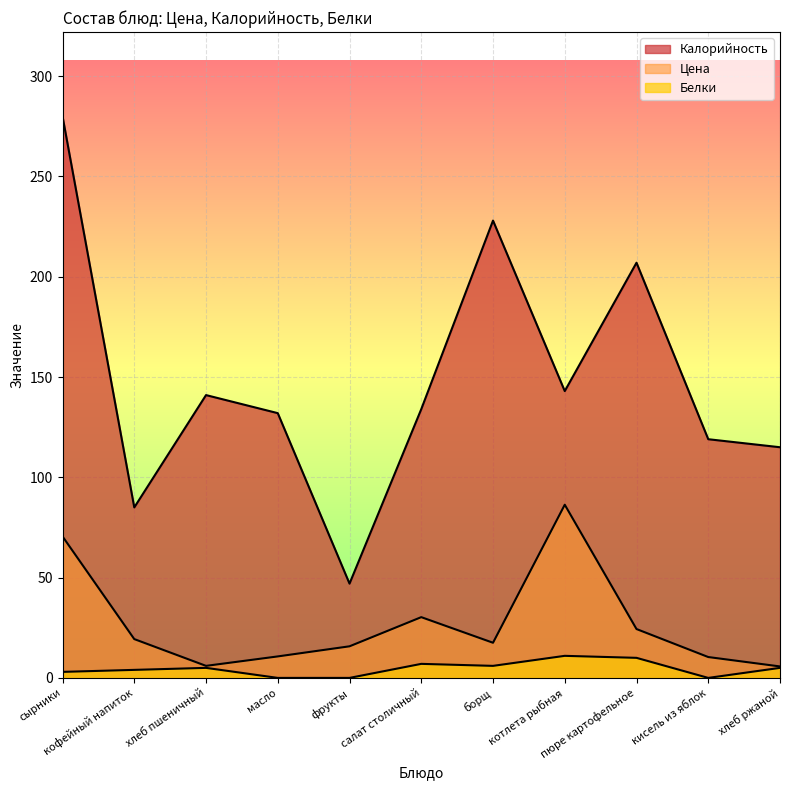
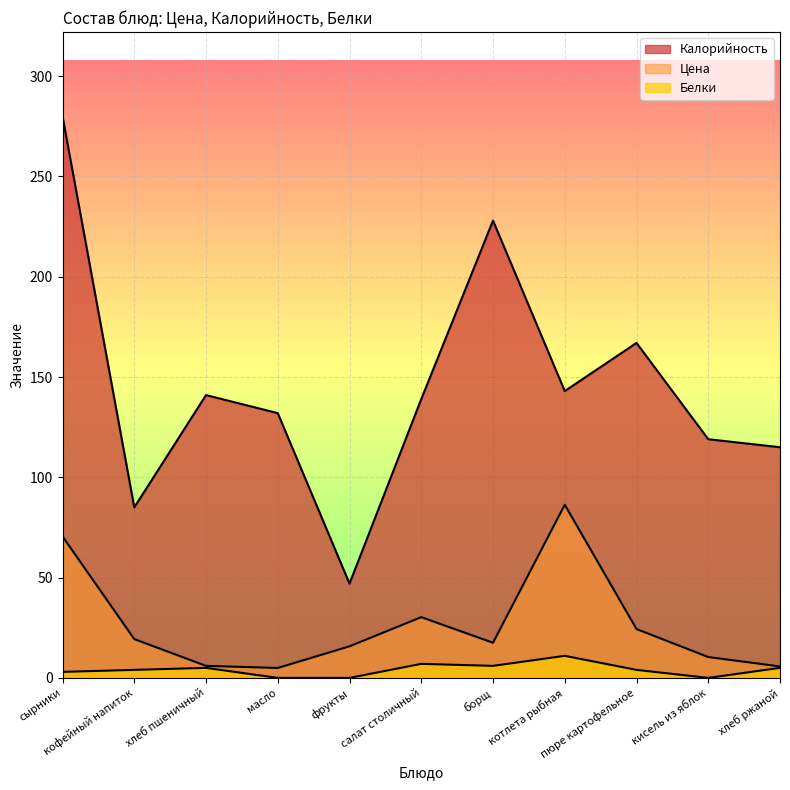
Цена, масло: 11 -> 5
Калорийность, салат столичный: 134 -> 139
Калорийность, пюре картофельное: 207 -> 167
Белки, пюре картофельное: 10 -> 4
